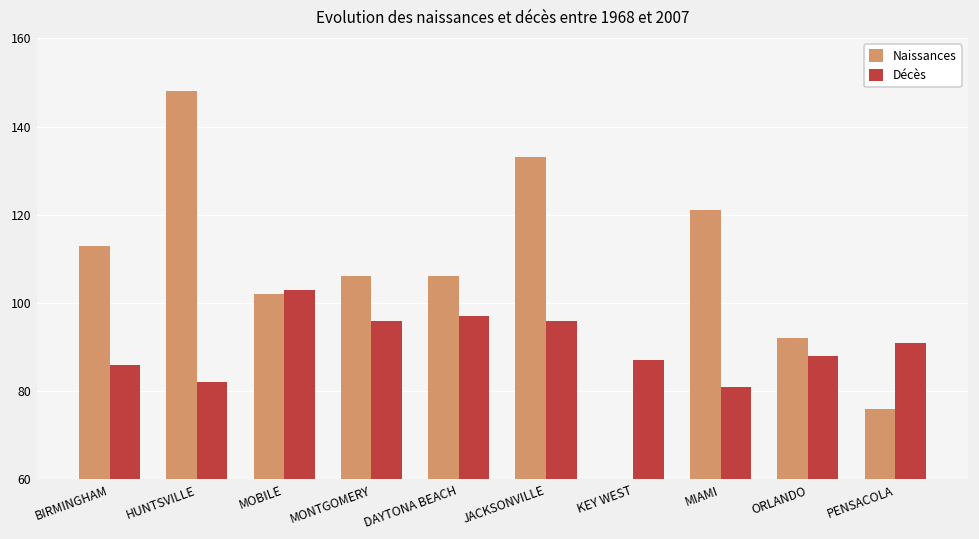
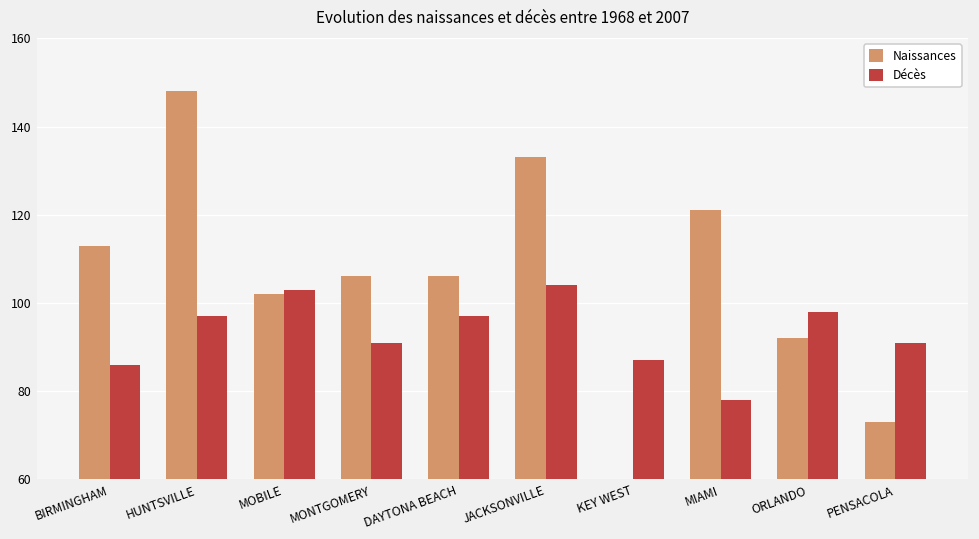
Décès, HUNTSVILLE: 82 -> 97
Décès, MONTGOMERY: 96 -> 91
Décès, JACKSONVILLE: 96 -> 104
Décès, MIAMI: 81 -> 78
Décès, ORLANDO: 88 -> 98
Naissances, PENSACOLA: 76 -> 73
